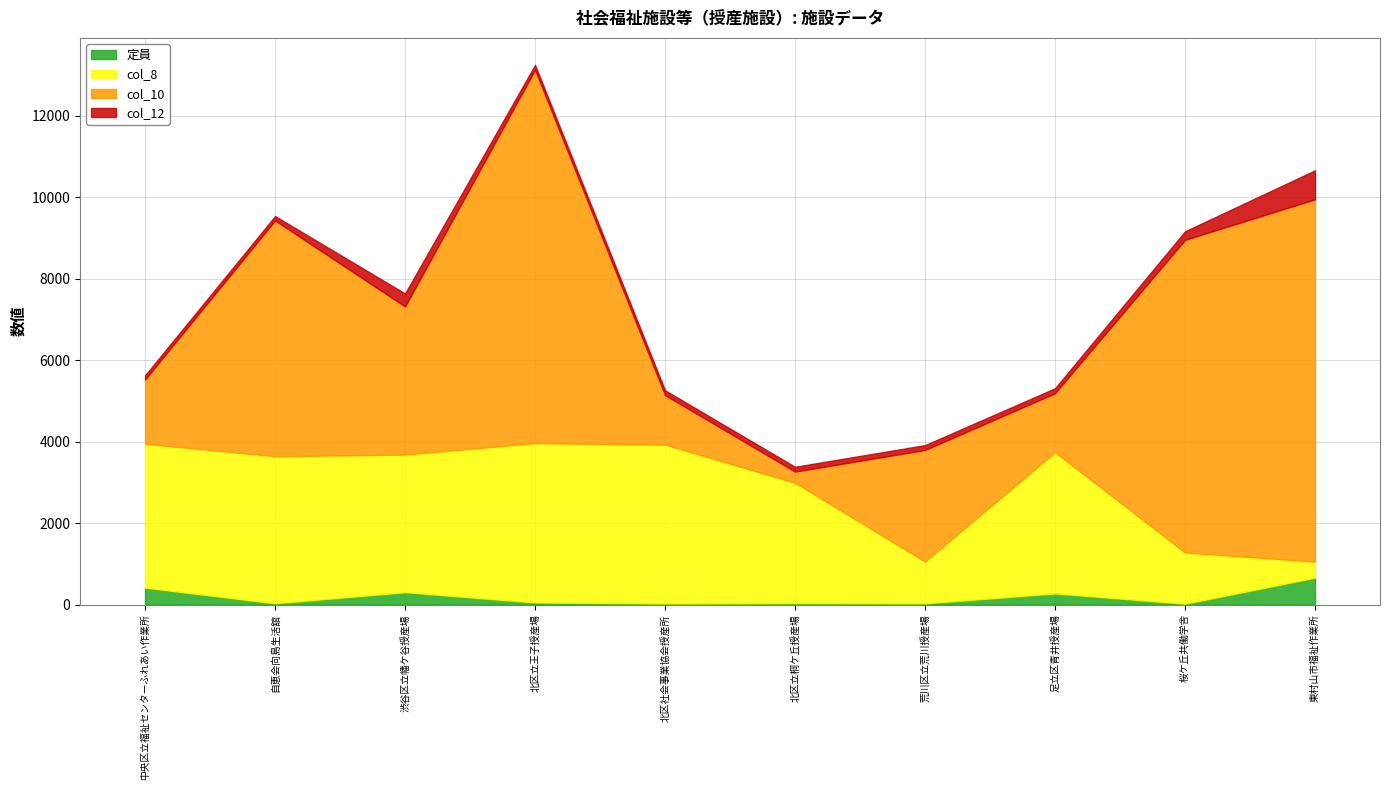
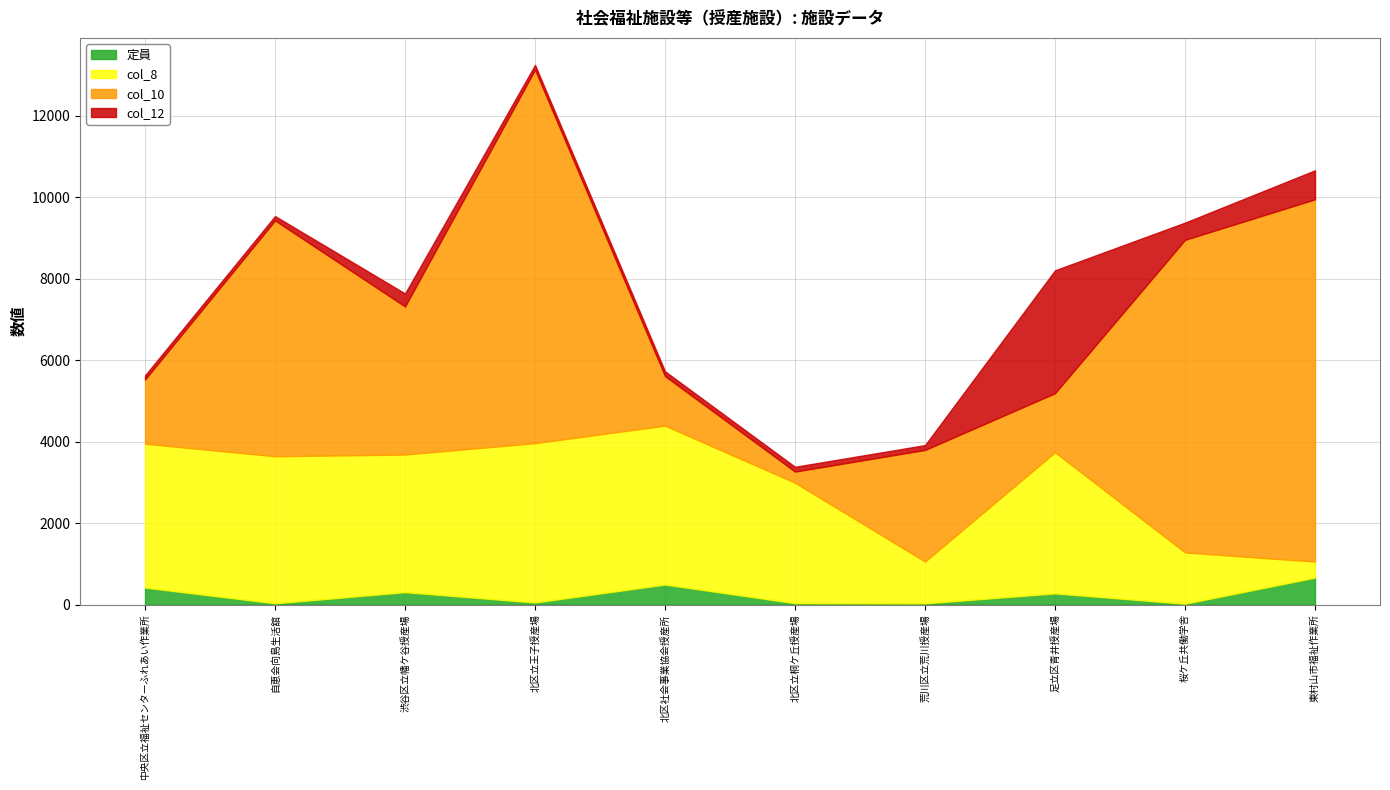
定員, 北区社会事業協会授産所: 0 -> 500
col_12, 足立区青井授産場: 100 -> 3000
col_12, 桜ケ丘共働学舎: 200 -> 400
